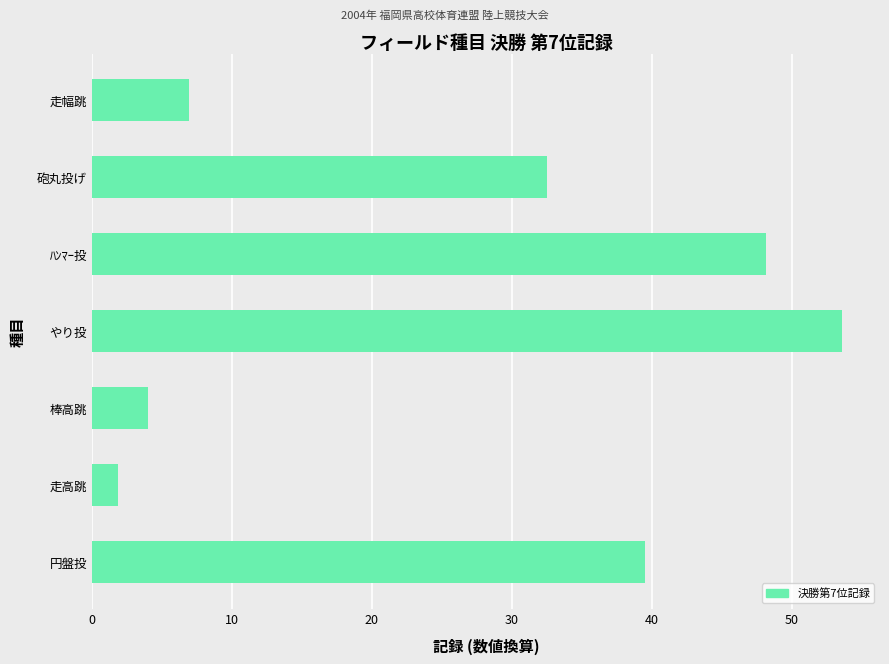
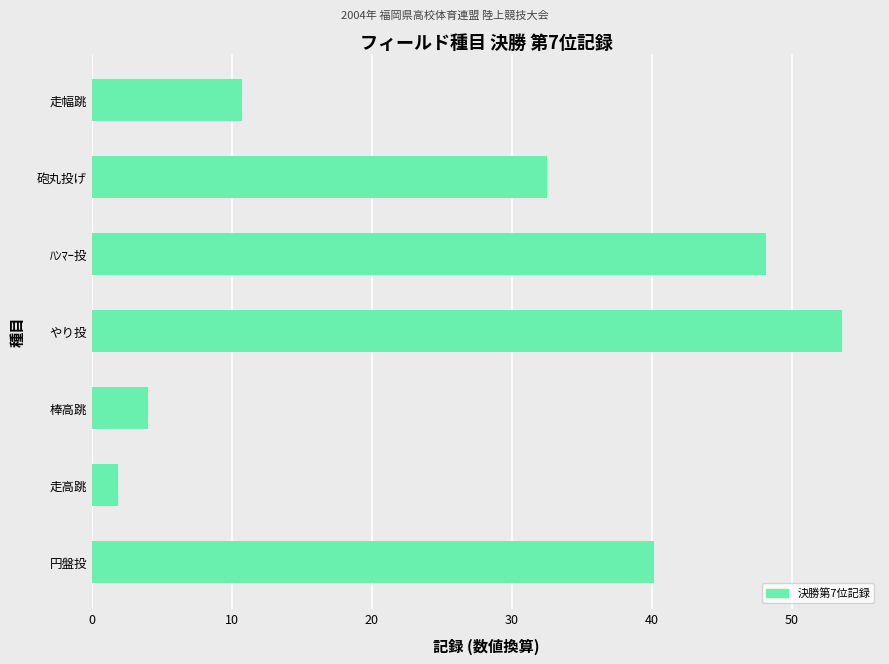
走幅跳: 6.9 -> 10.7
円盤投: 39.5 -> 40.2
